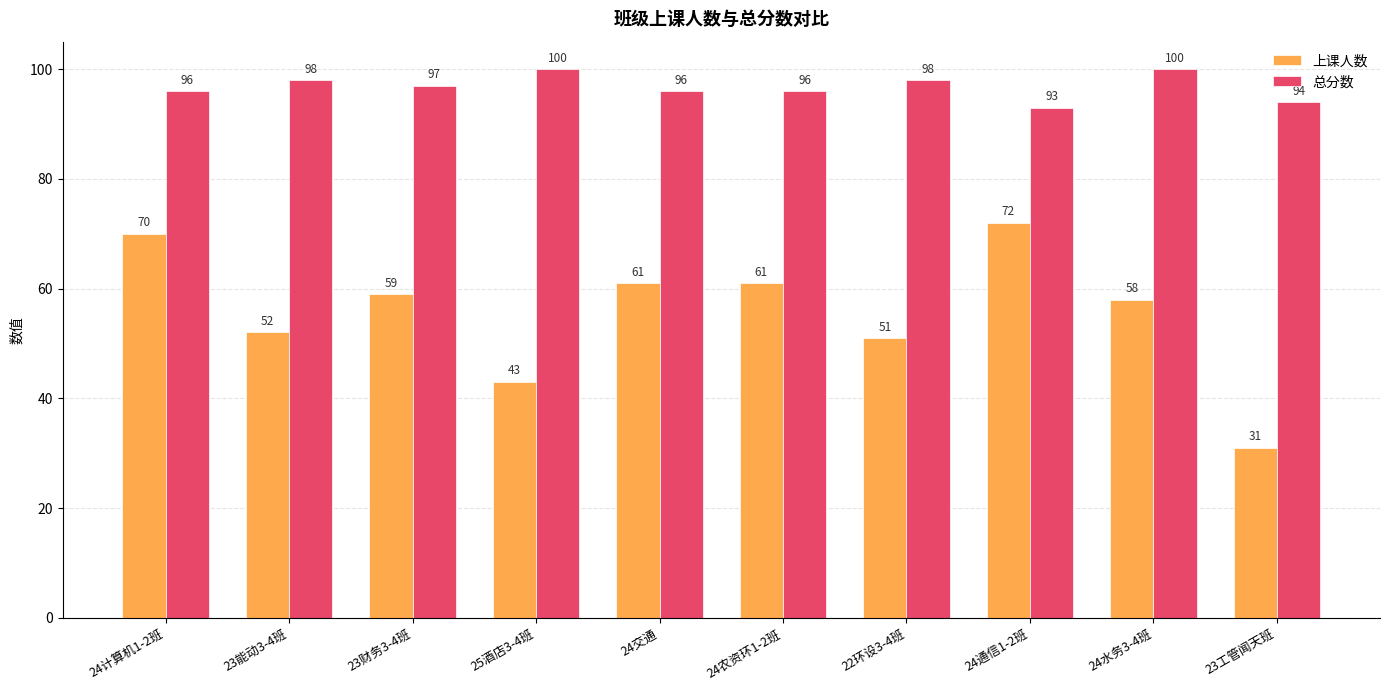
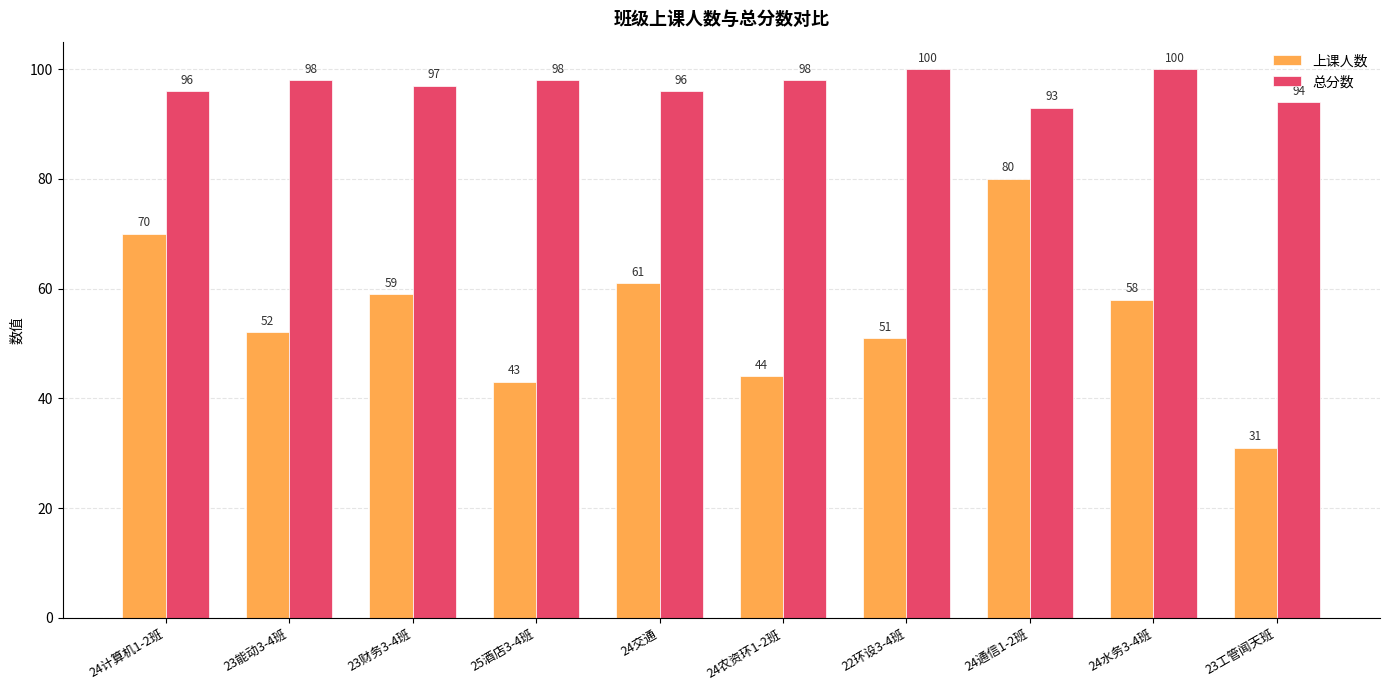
总分数, 25酒店3-4班: 100 -> 98
上课人数, 24农资环1-2班: 61 -> 44
总分数, 24农资环1-2班: 96 -> 98
总分数, 22环设3-4班: 98 -> 100
上课人数, 24通信1-2班: 72 -> 80
